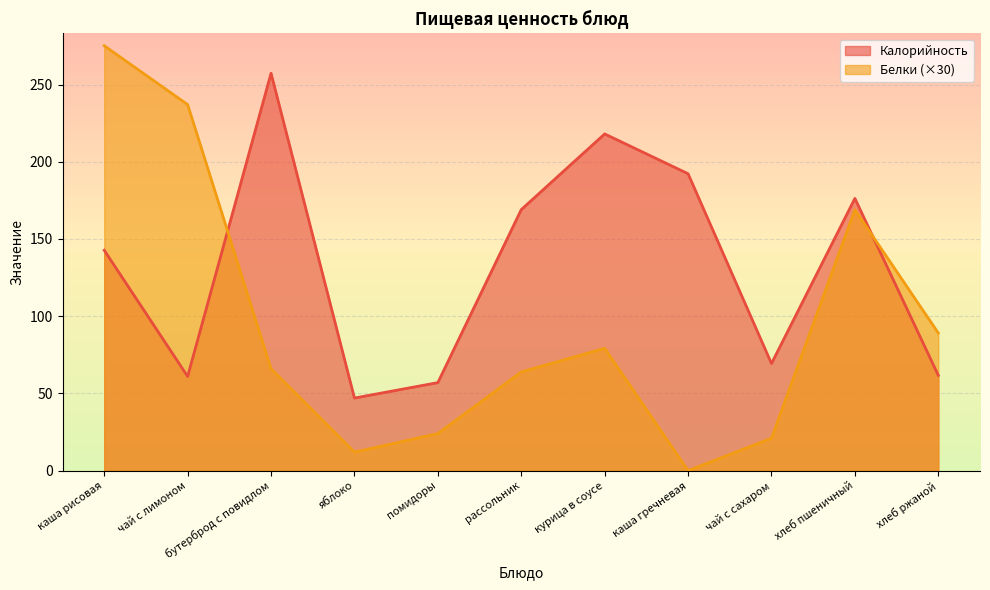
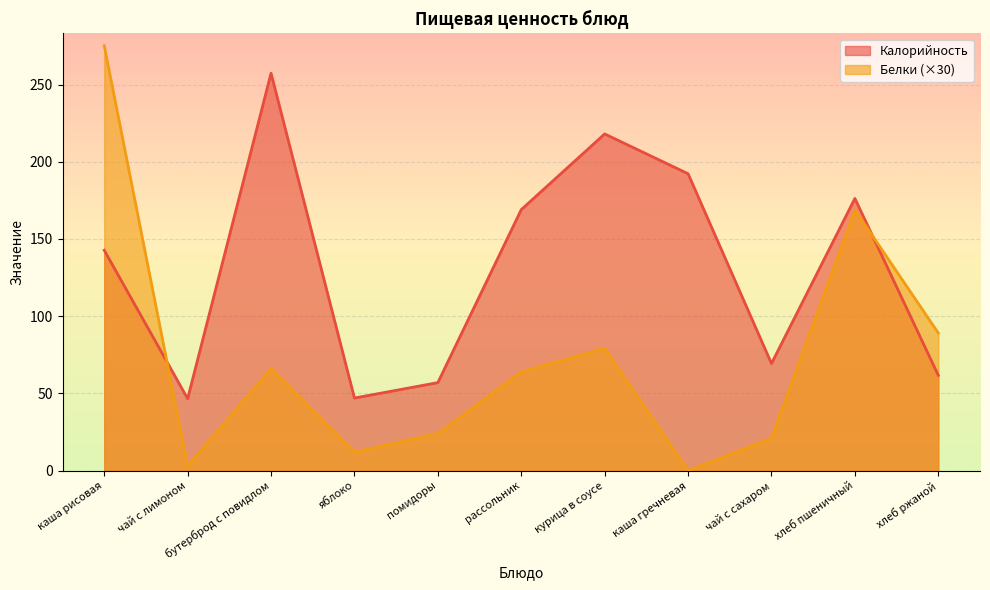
Калорийность, чай с лимоном: 61 -> 47
Белки (×30), чай с лимоном: 237 -> 3
